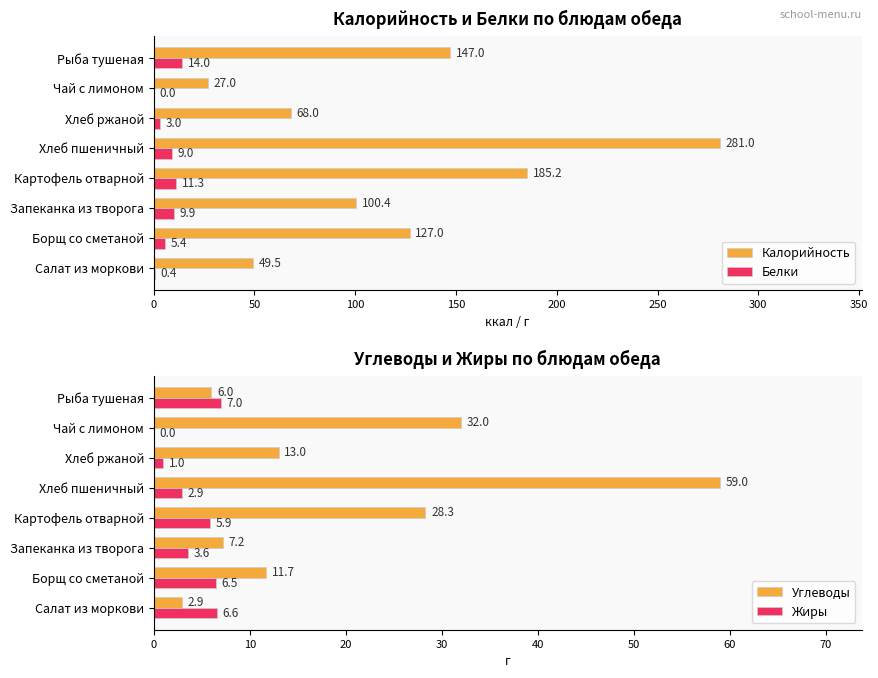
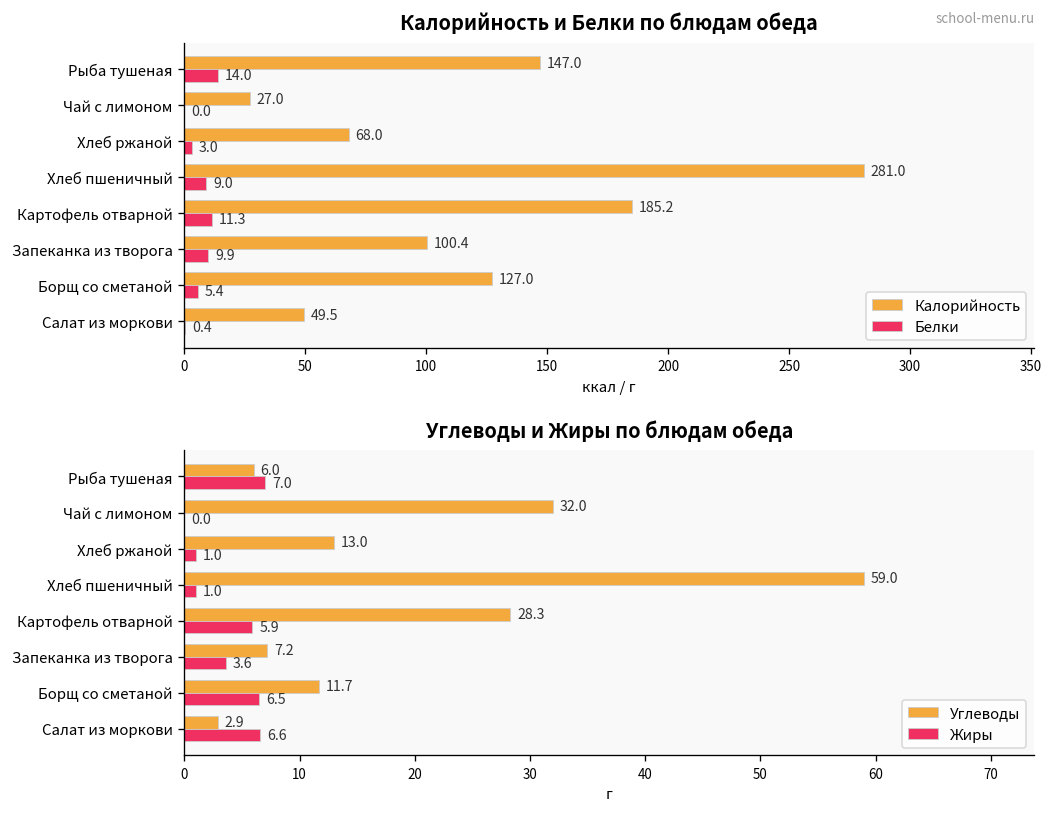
Углеводы и Жиры по блюдам обеда, Жиры, Хлеб пшеничный: 2.9 -> 1.0
